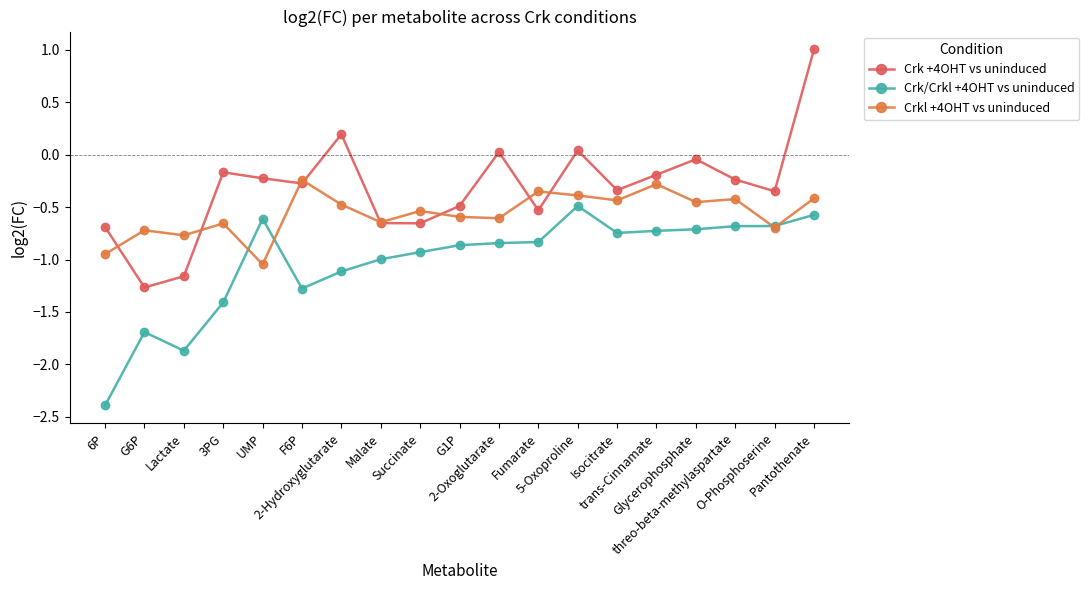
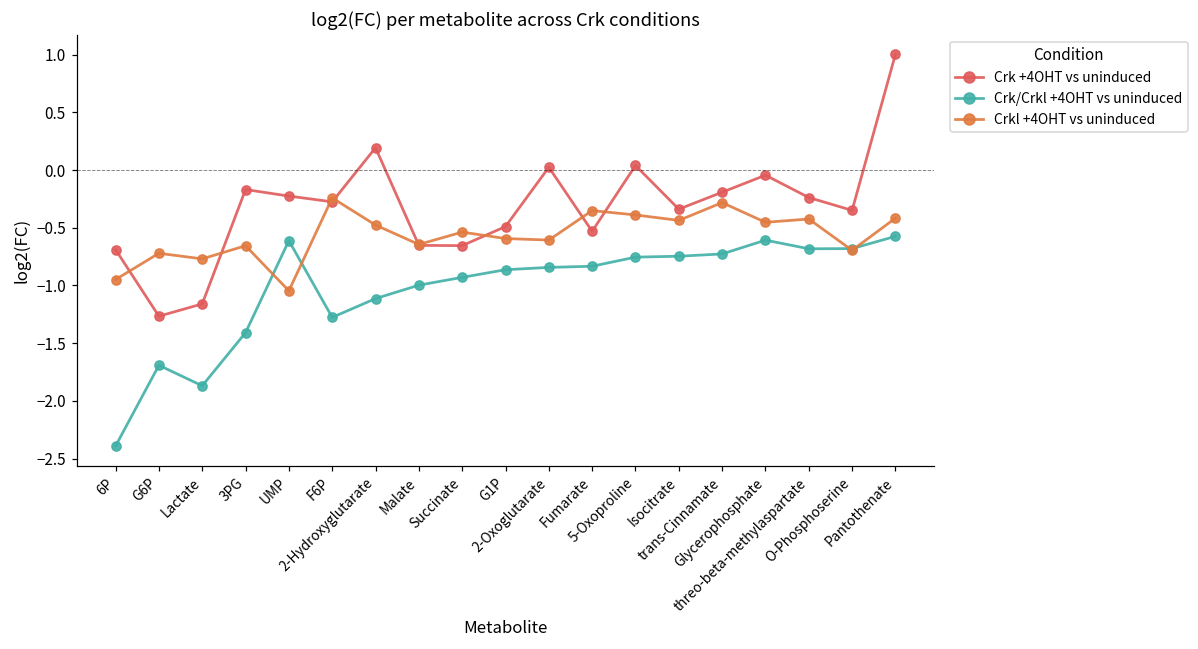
Crk/Crkl +4OHT vs uninduced, 5-Oxoproline: -0.49 -> -0.75
Crk/Crkl +4OHT vs uninduced, Glycerophosphate: -0.71 -> -0.61
